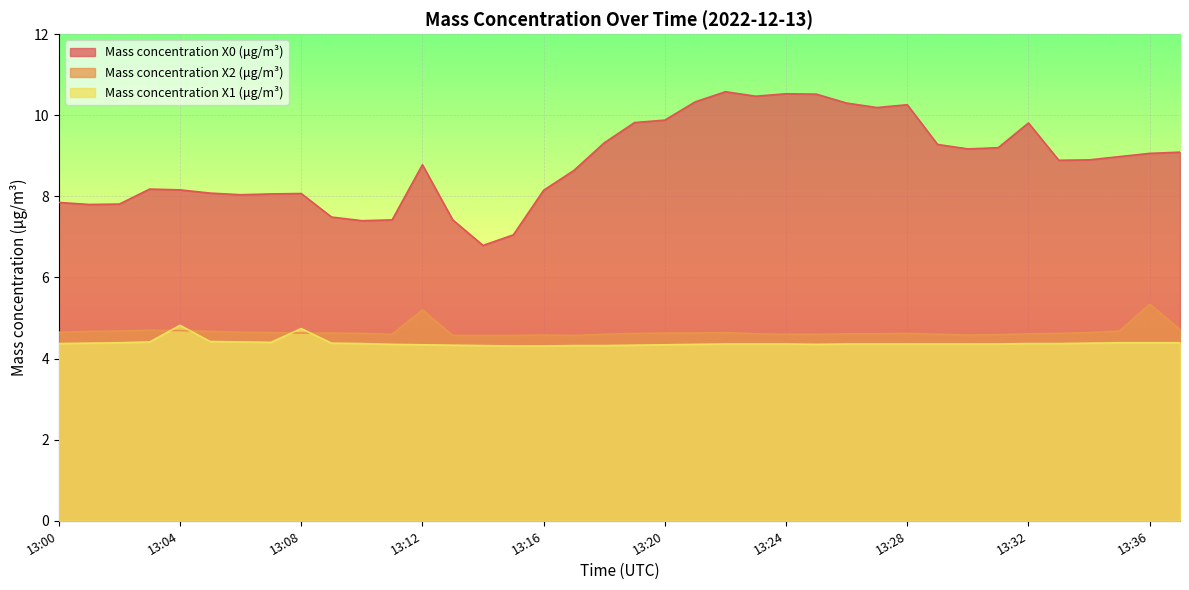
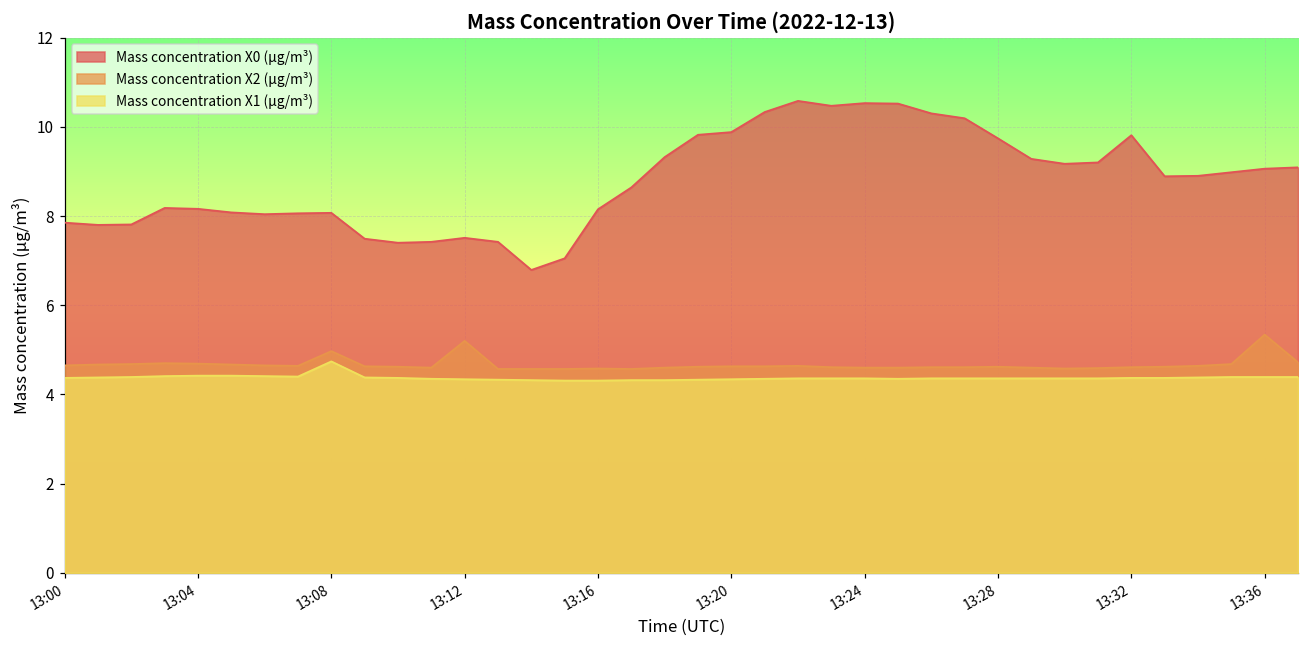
Mass concentration X1 (μg/m³), 13:04: 4.8 -> 4.4
Mass concentration X2 (μg/m³), 13:08: 4.6 -> 5.0
Mass concentration X0 (μg/m³), 13:12: 8.8 -> 7.5
Mass concentration X0 (μg/m³), 13:28: 10.3 -> 9.7
